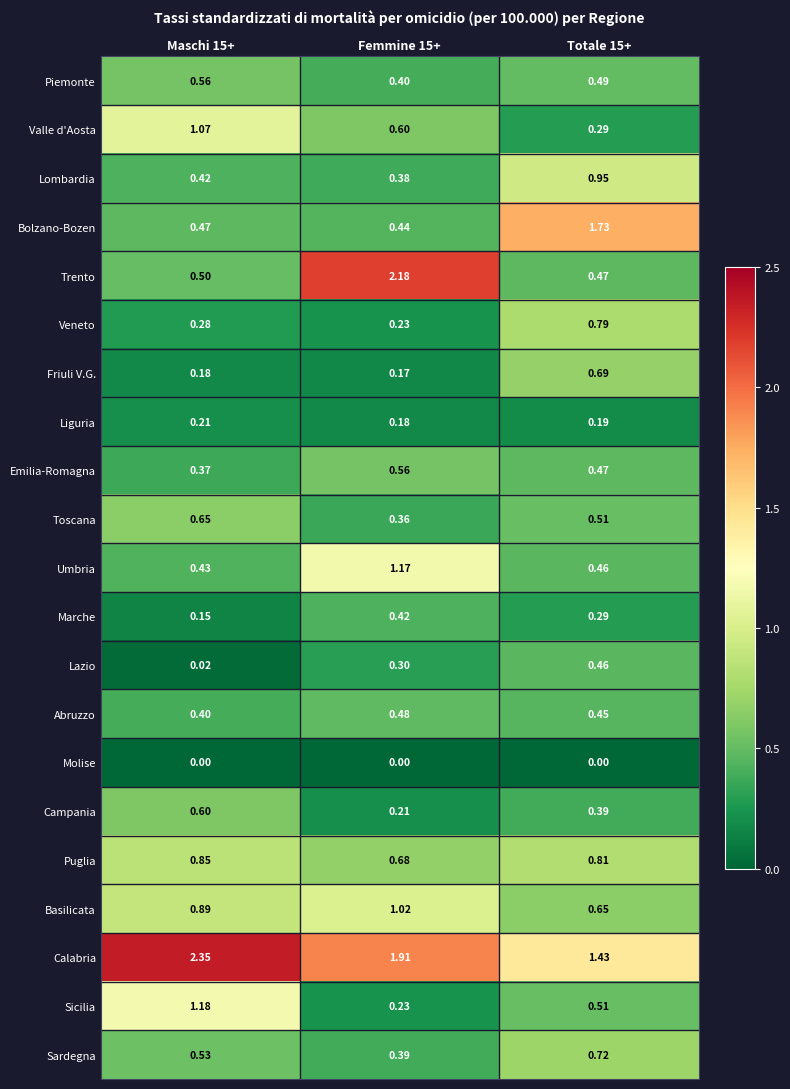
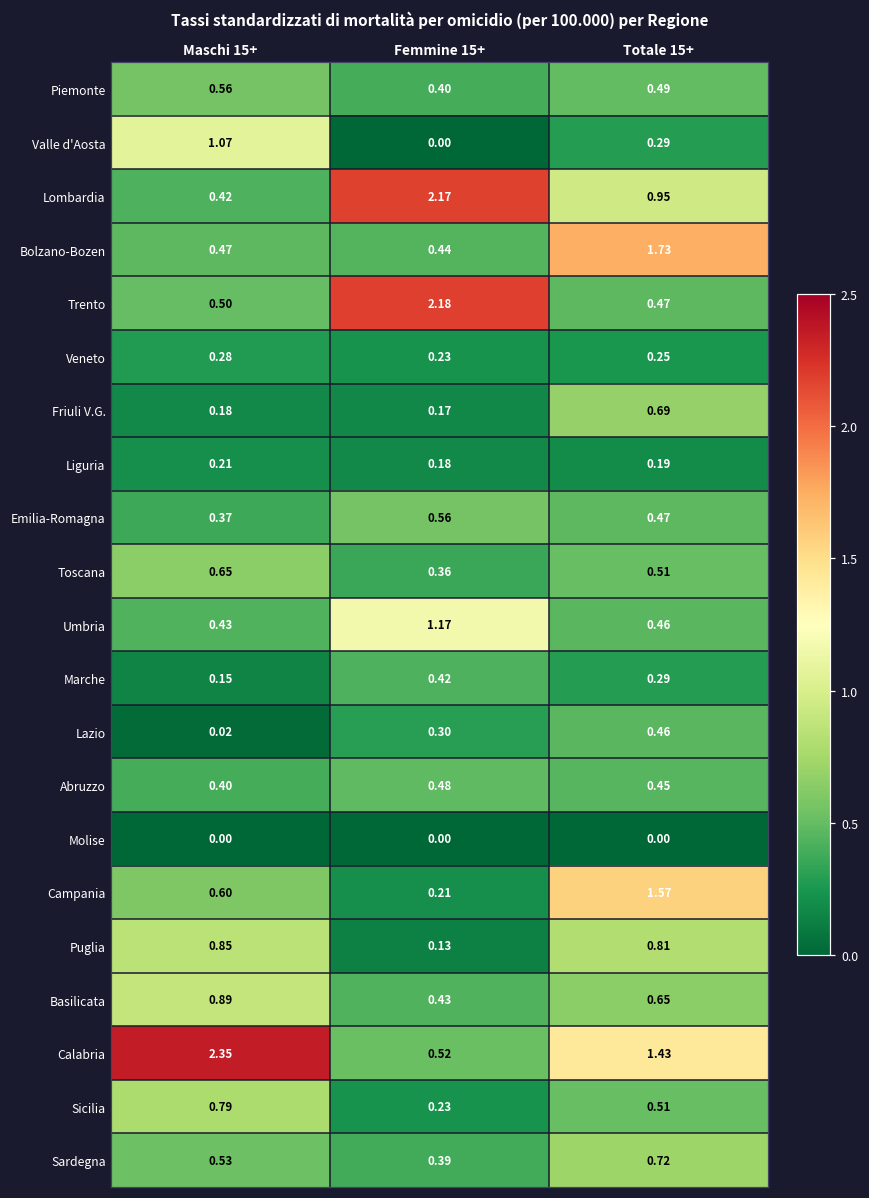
Valle d'Aosta, Femmine 15+: 0.60 -> 0.00
Lombardia, Femmine 15+: 0.38 -> 2.17
Veneto, Totale 15+: 0.79 -> 0.25
Campania, Totale 15+: 0.39 -> 1.57
Puglia, Femmine 15+: 0.68 -> 0.13
Basilicata, Femmine 15+: 1.02 -> 0.43
Calabria, Femmine 15+: 1.91 -> 0.52
Sicilia, Maschi 15+: 1.18 -> 0.79
